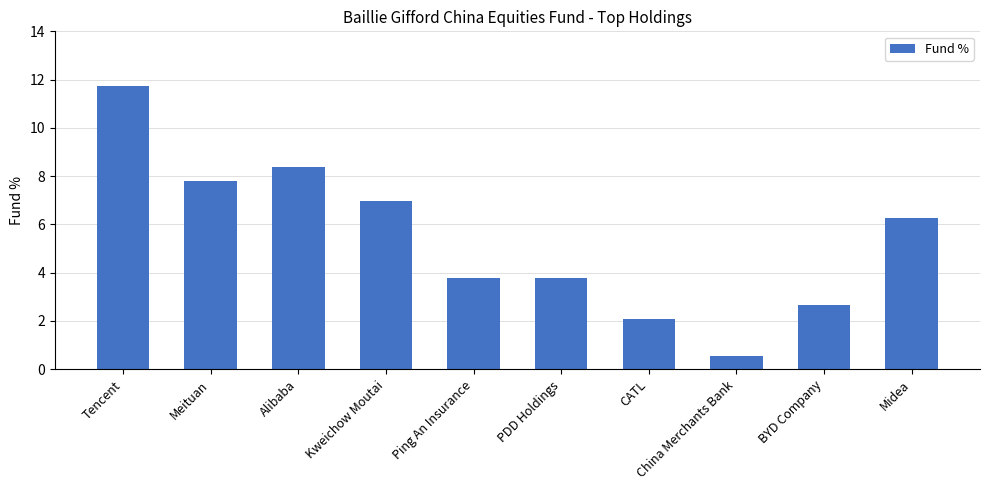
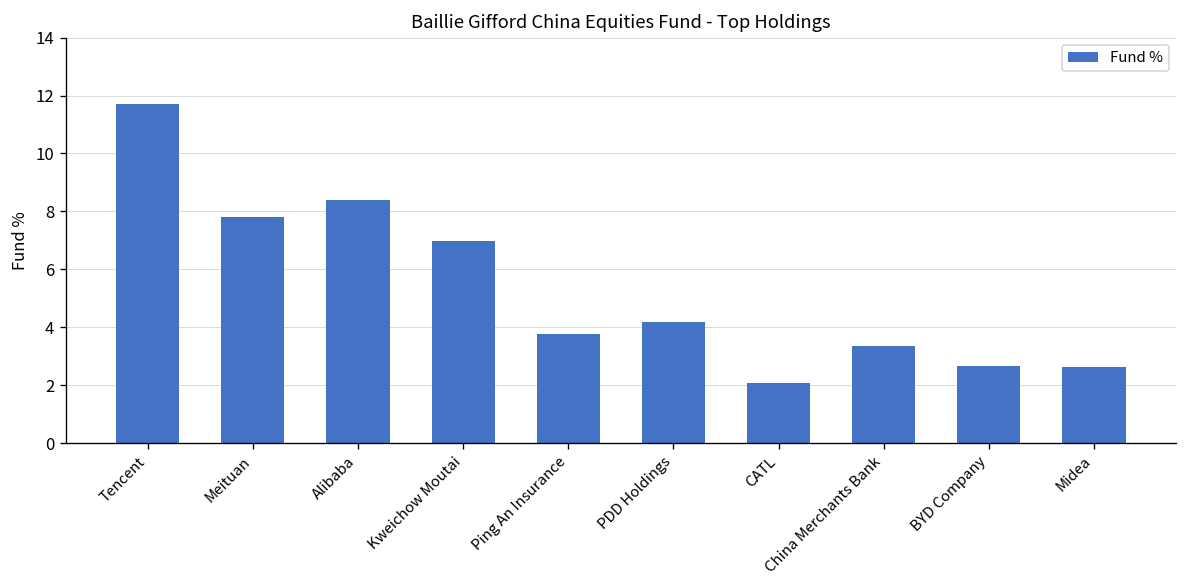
PDD Holdings: 3.8 -> 4.2
China Merchants Bank: 0.5 -> 3.3
Midea: 6.3 -> 2.6
